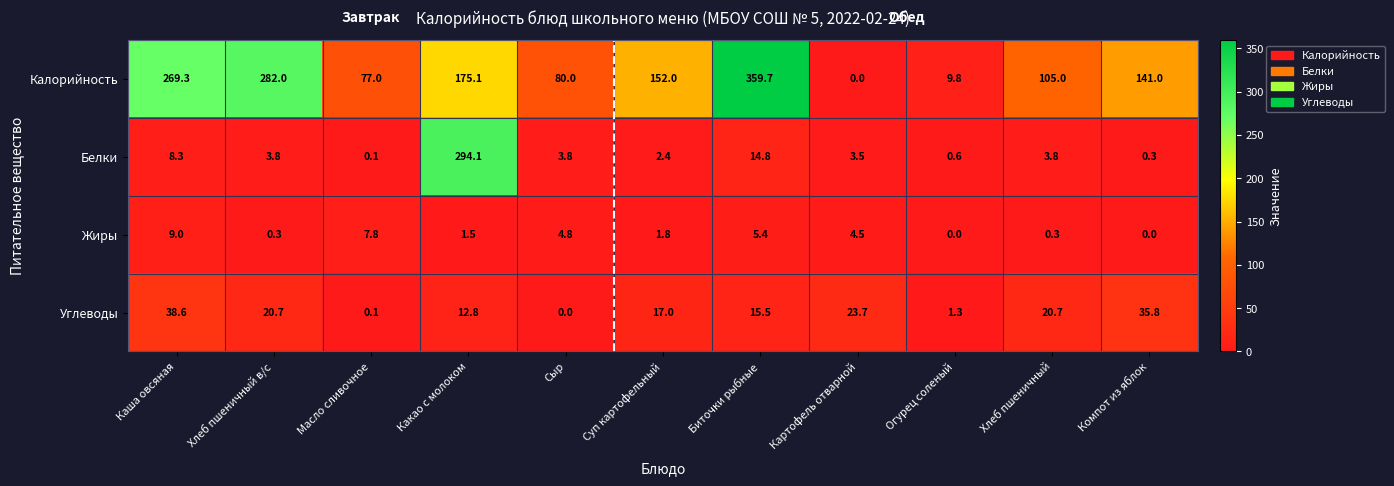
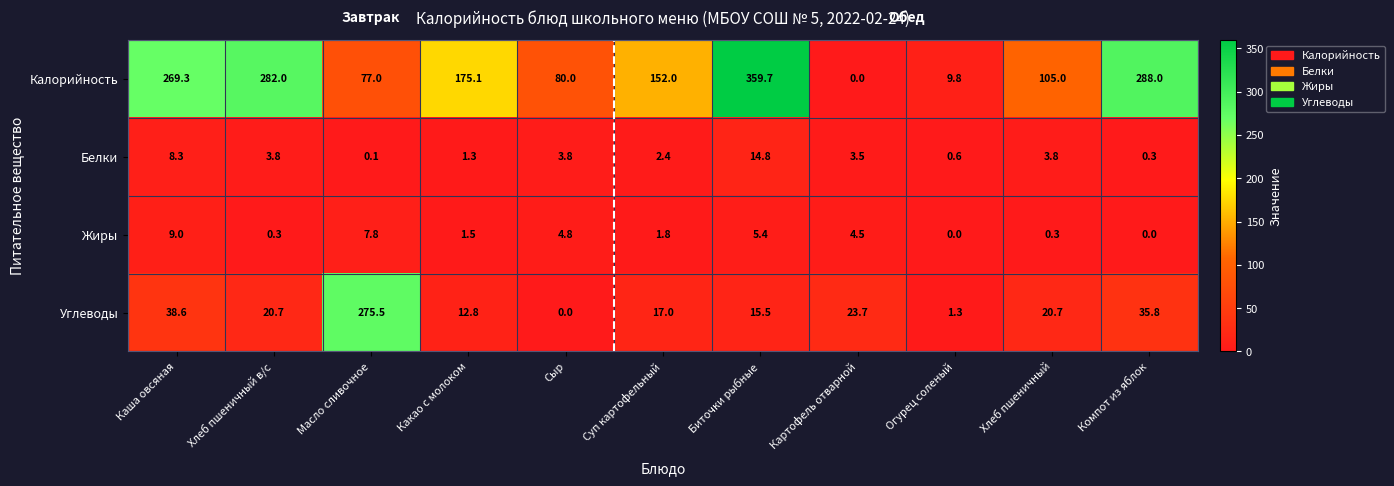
Калорийность, Компот из яблок: 141.0 -> 288.0
Белки, Какао с молоком: 294.1 -> 1.3
Углеводы, Масло сливочное: 0.1 -> 275.5
